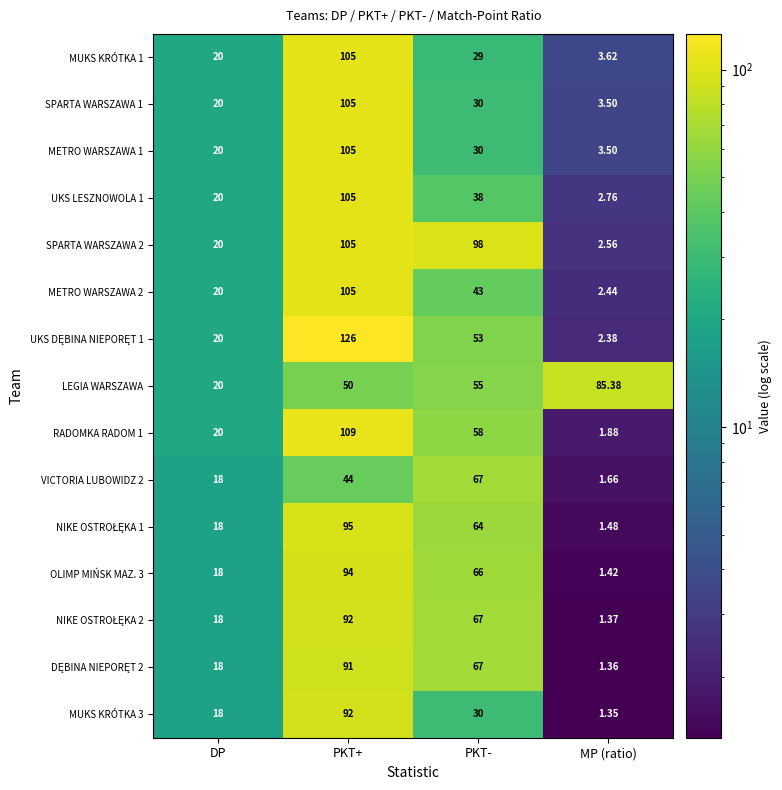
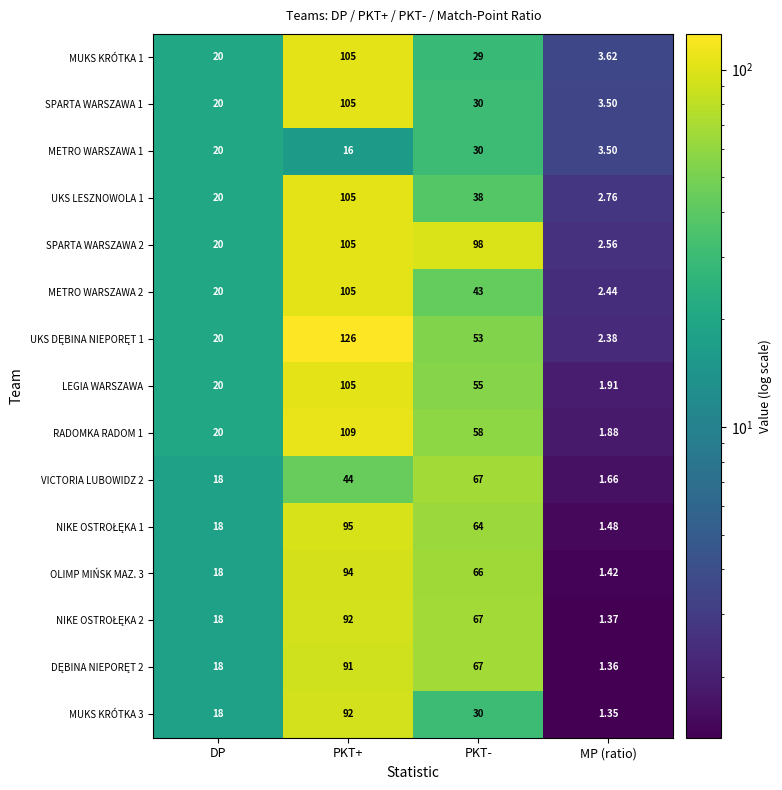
METRO WARSZAWA 1, PKT+: 105 -> 16
LEGIA WARSZAWA, PKT+: 50 -> 105
LEGIA WARSZAWA, MP (ratio): 85.38 -> 1.91
